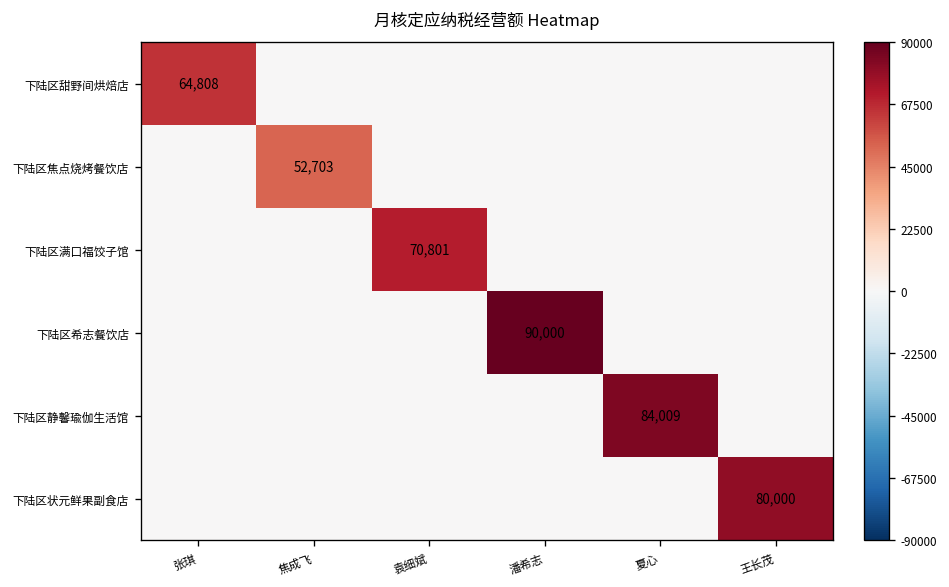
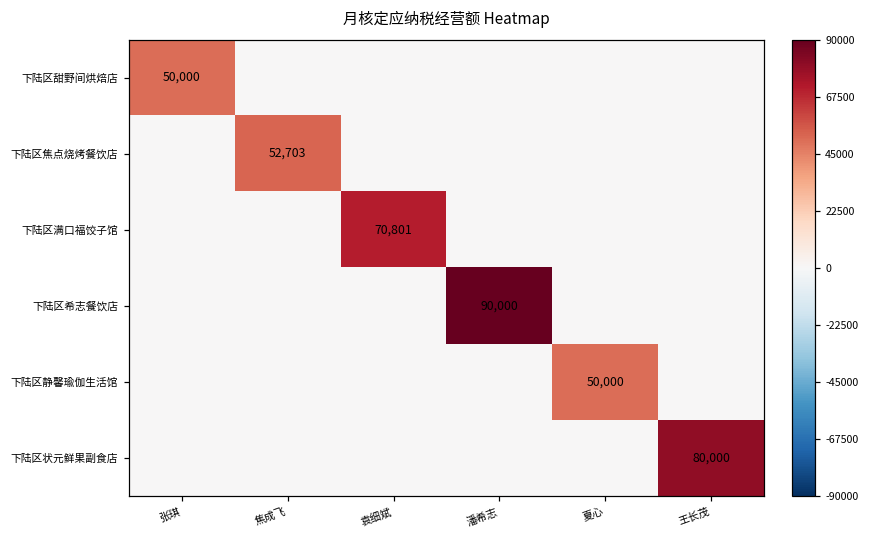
下陆区甜野间烘焙店, 张琪: 64,808 -> 50,000
下陆区静馨瑜伽生活馆, 夏心: 84,009 -> 50,000
